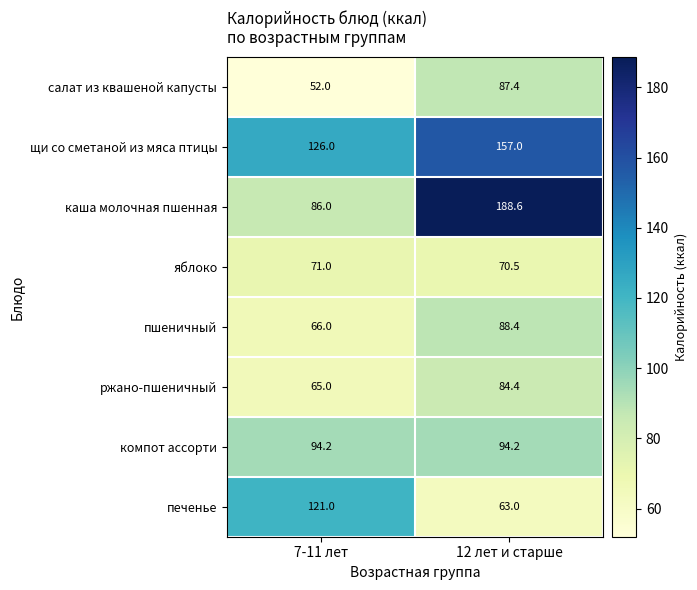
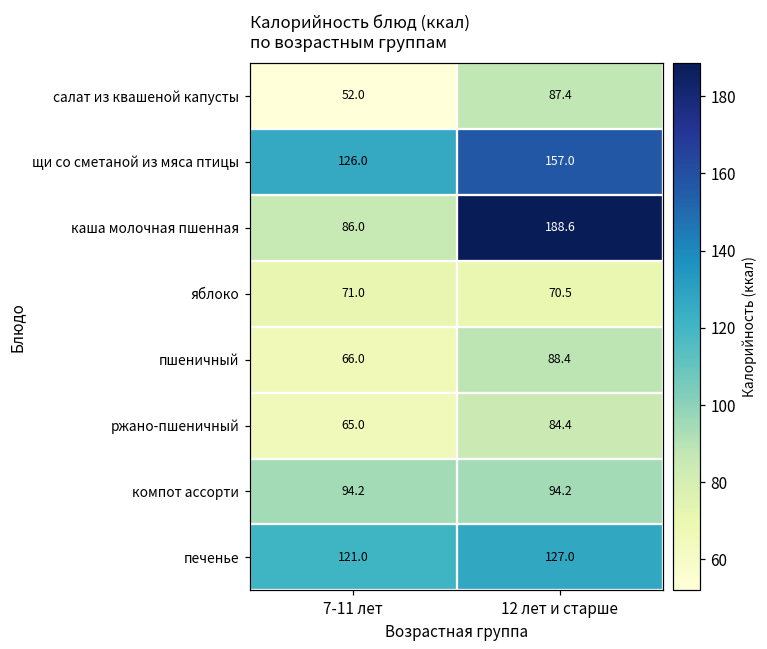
печенье, 12 лет и старше: 63.0 -> 127.0
